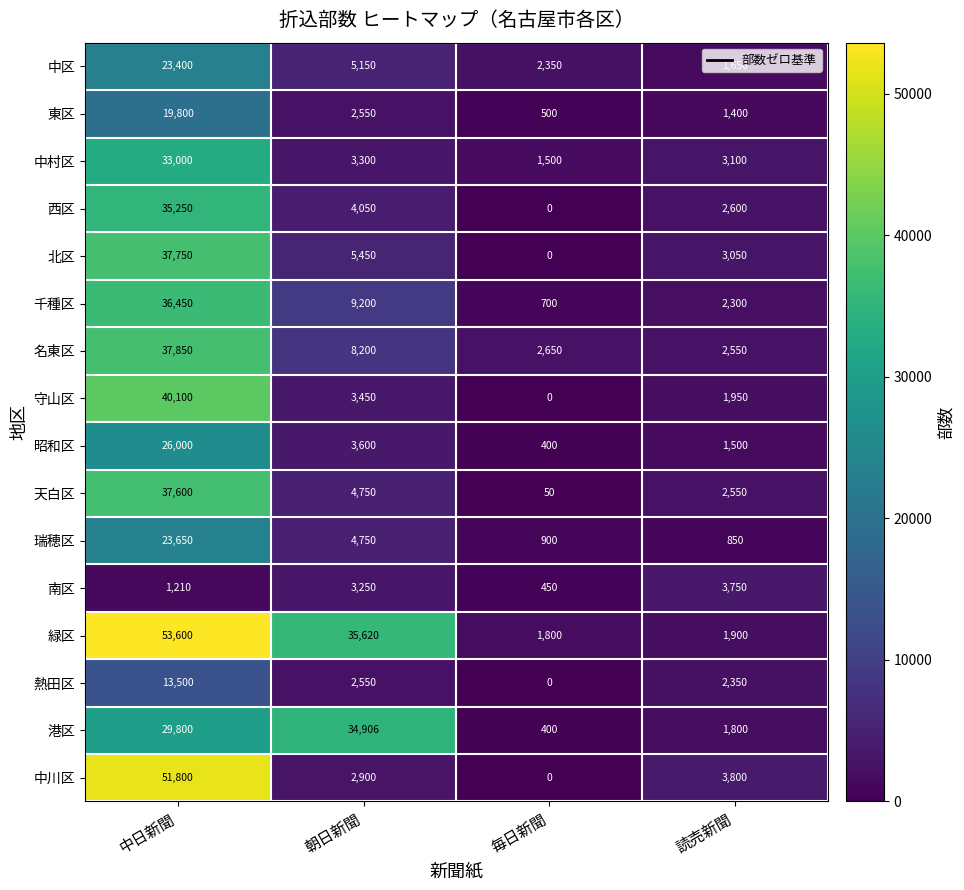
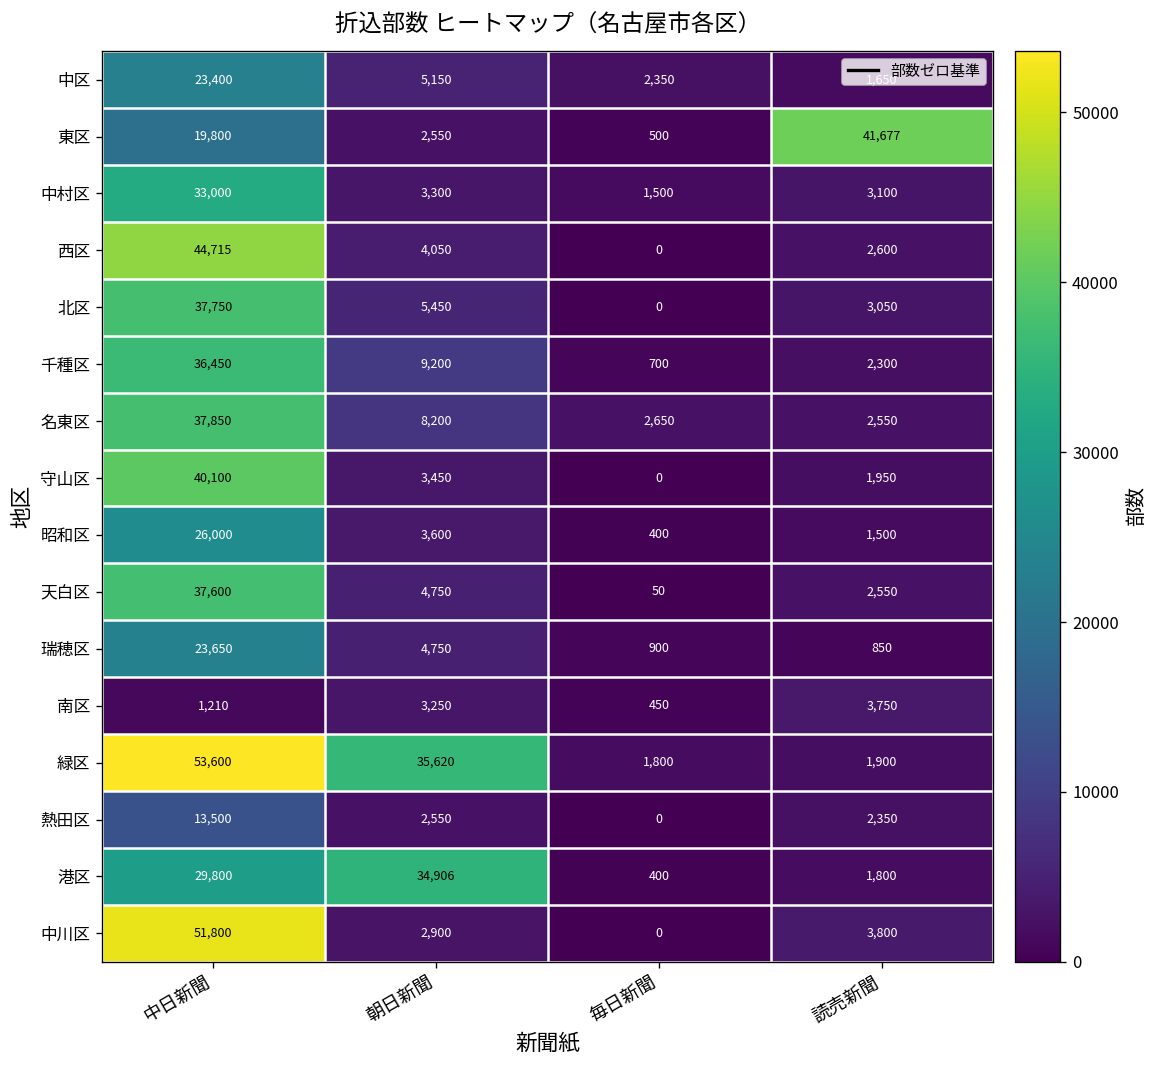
東区, 読売新聞: 1,400 -> 41,677
西区, 中日新聞: 35,250 -> 44,715
